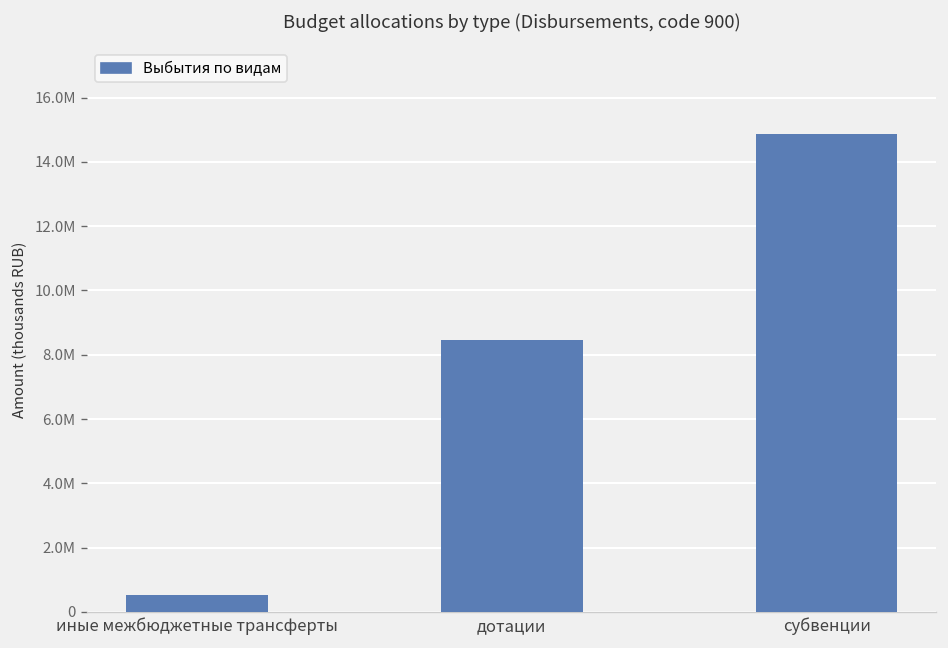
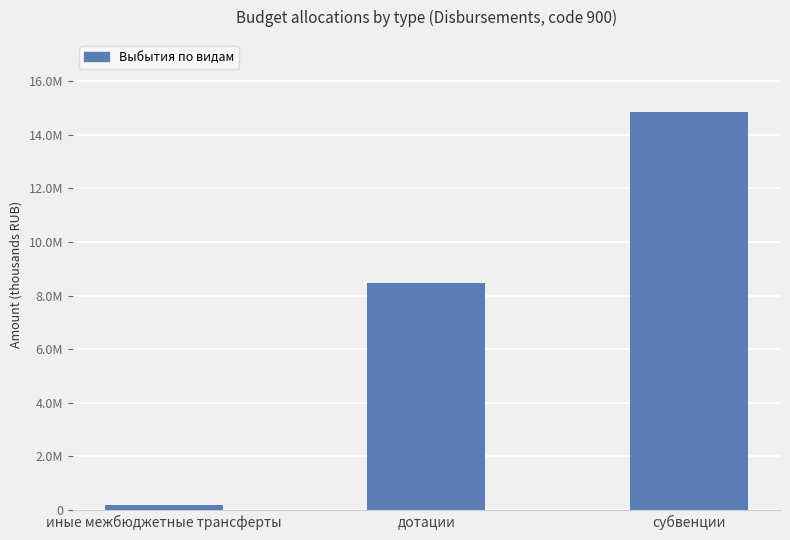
иные межбюджетные трансферты: 500000 -> 200000
